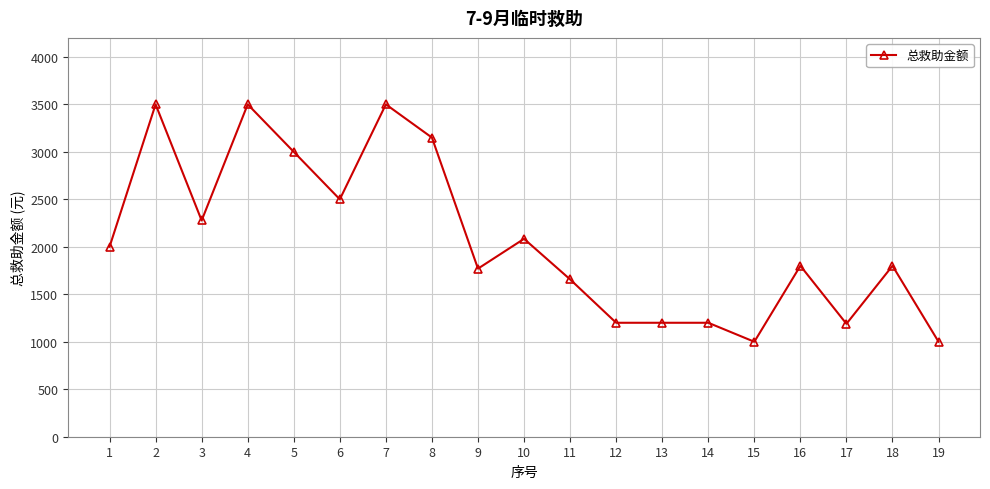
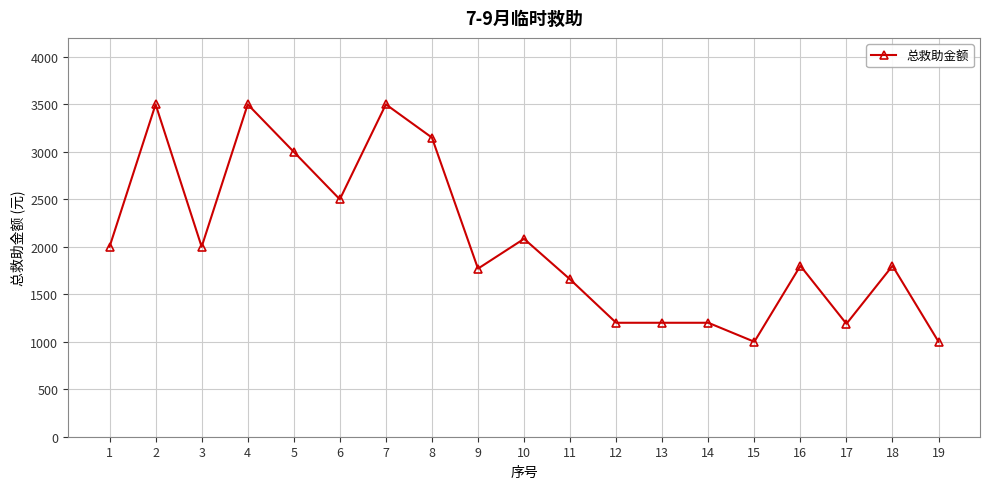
3: 2300 -> 2000
